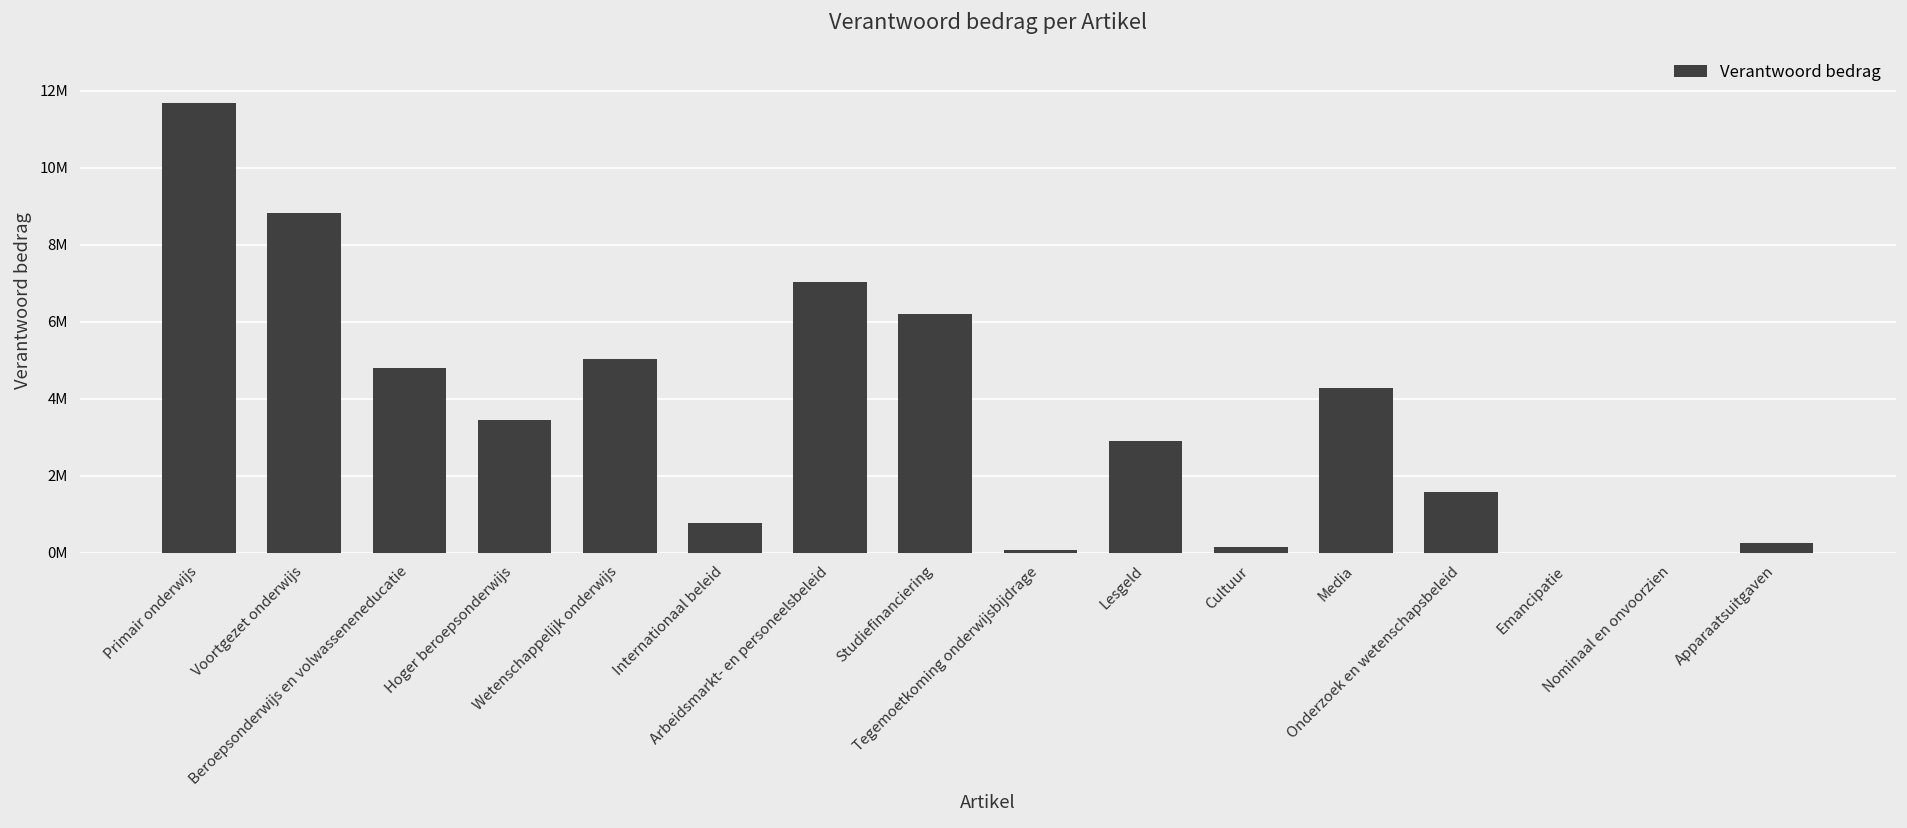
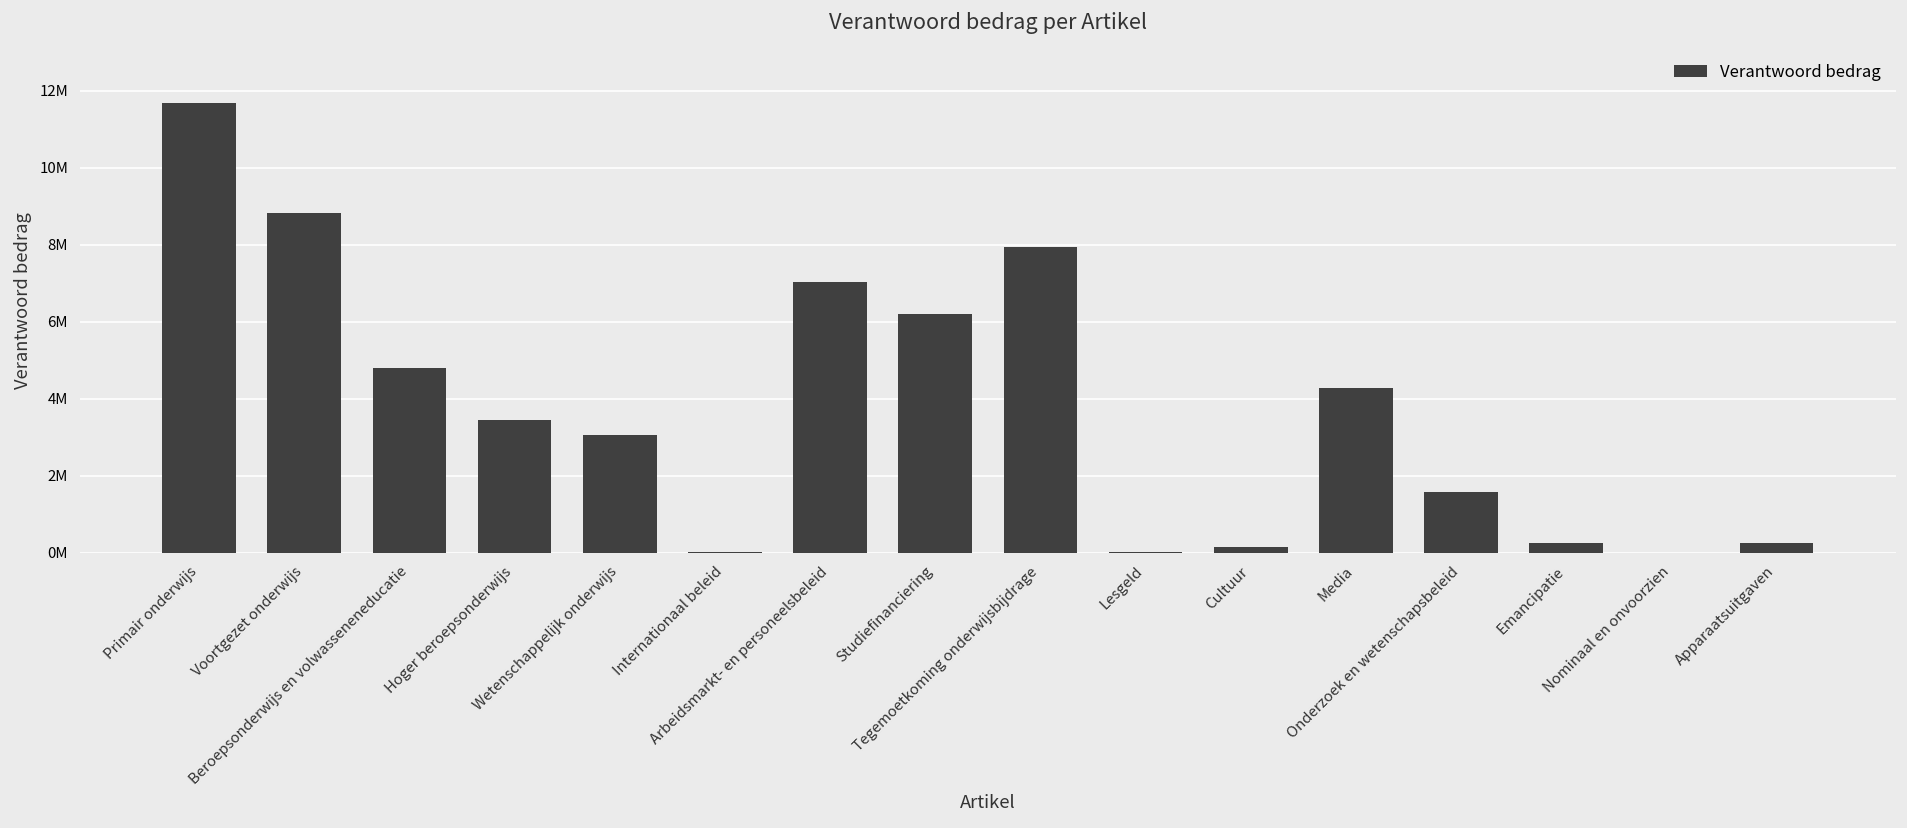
Wetenschappelijk onderwijs: 5000000 -> 3100000
Internationaal beleid: 800000 -> 0
Tegemoetkoming onderwijsbijdrage: 100000 -> 7900000
Lesgeld: 2900000 -> 0
Emancipatie: 0 -> 300000
